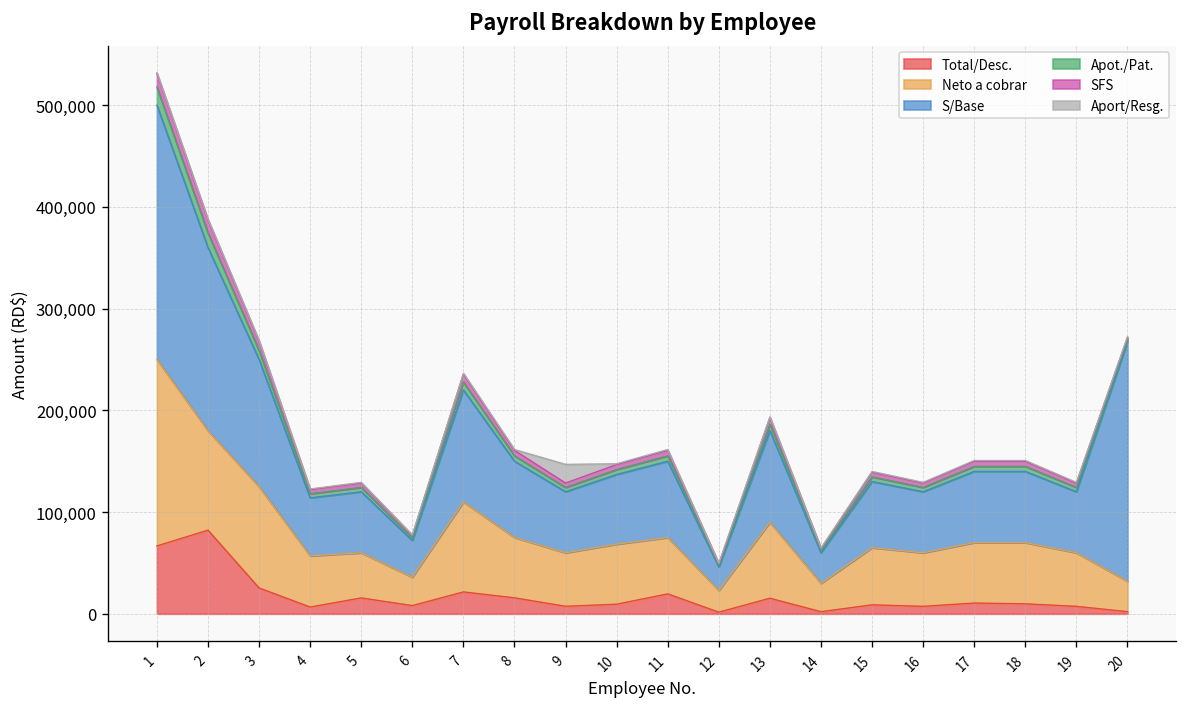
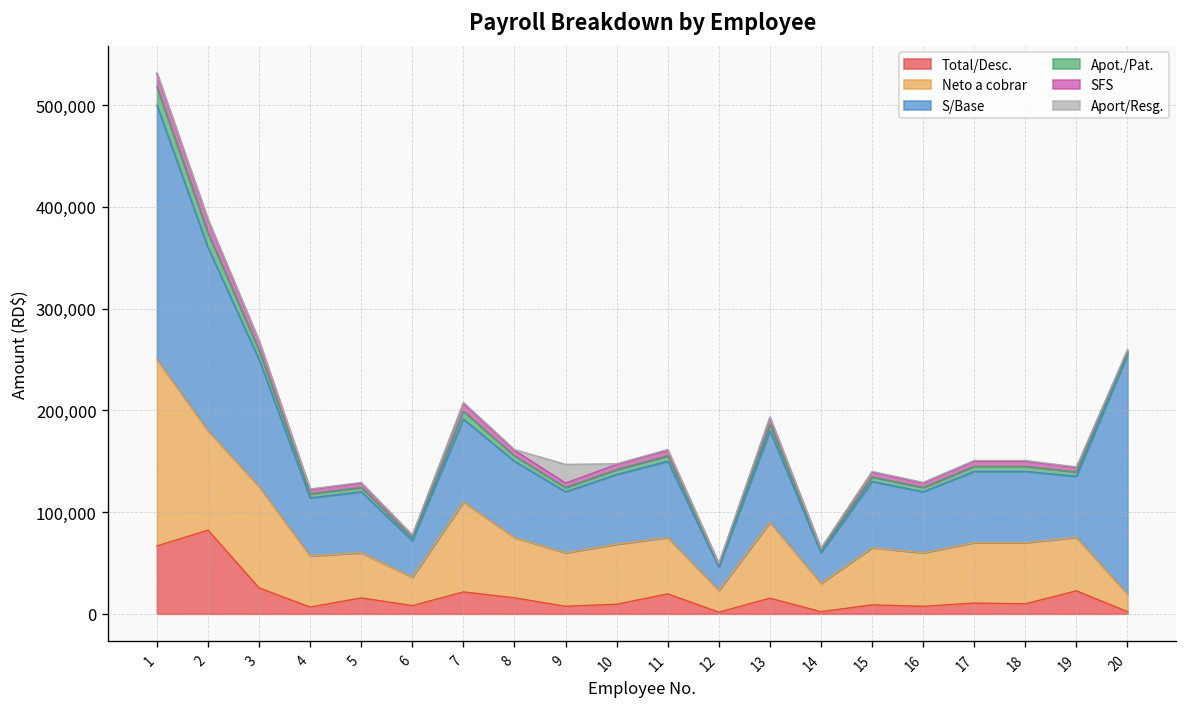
S/Base, 7: 110,000 -> 80,000
Total/Desc., 19: 10,000 -> 20,000
Neto a cobrar, 20: 30,000 -> 20,000
